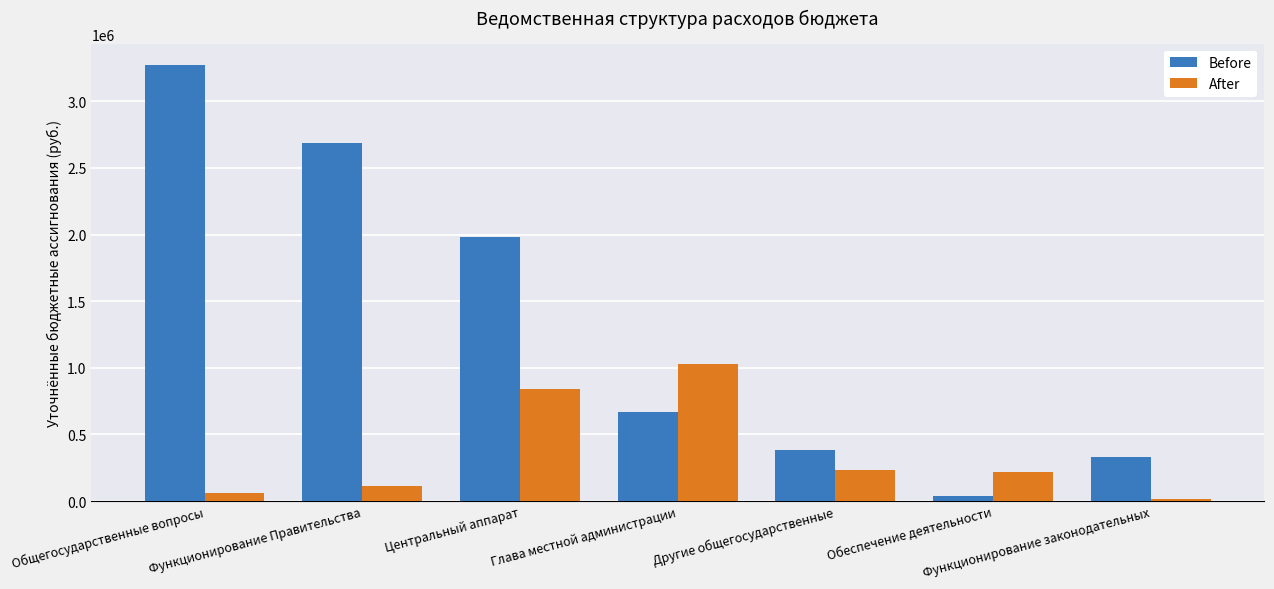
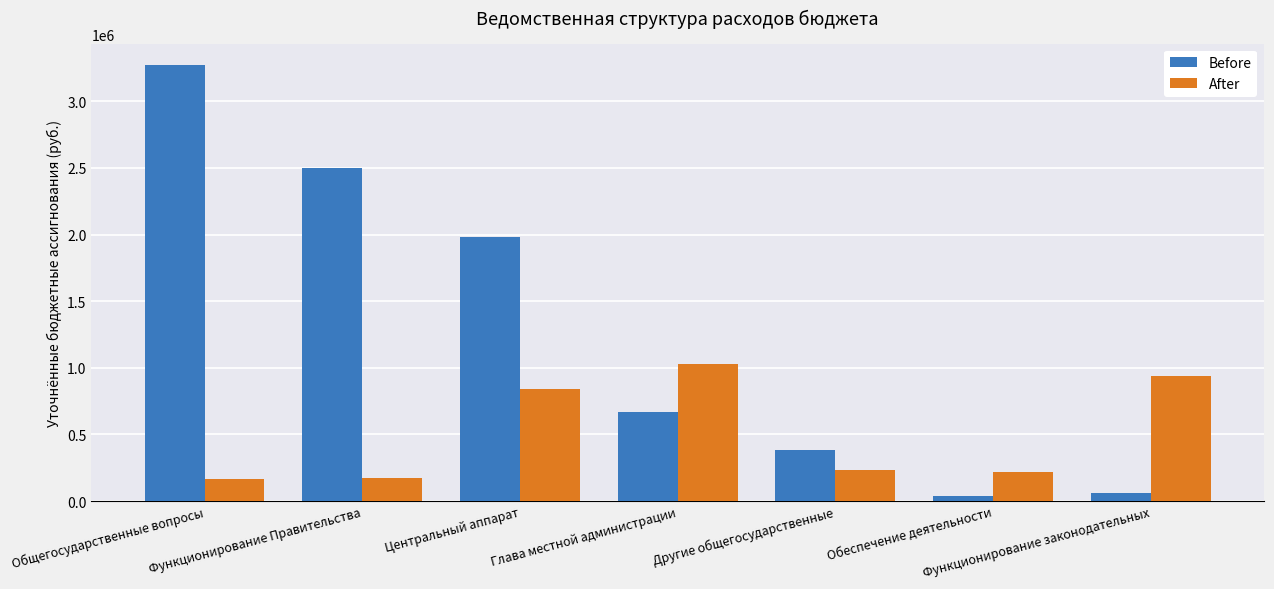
After, Общегосударственные вопросы: 60000 -> 160000
Before, Функционирование Правительства: 2690000 -> 2500000
After, Функционирование Правительства: 110000 -> 170000
Before, Функционирование законодательных: 330000 -> 60000
After, Функционирование законодательных: 10000 -> 940000
